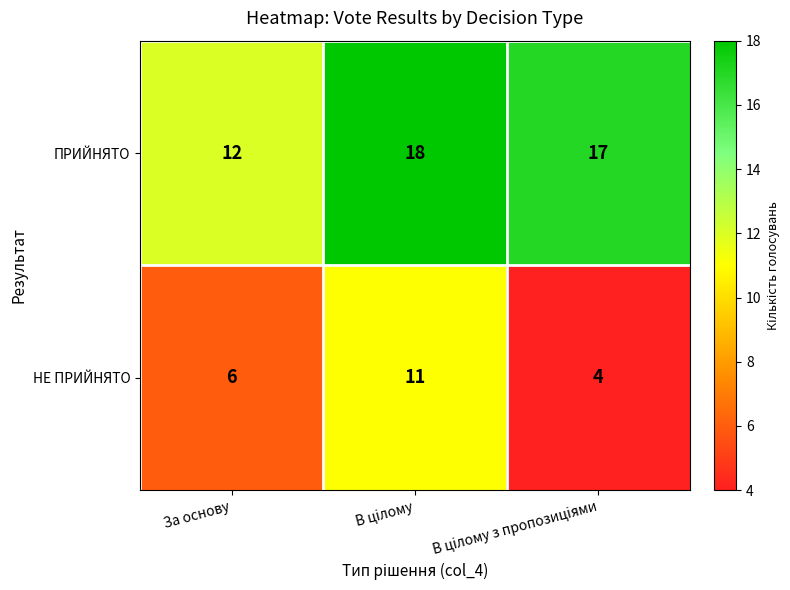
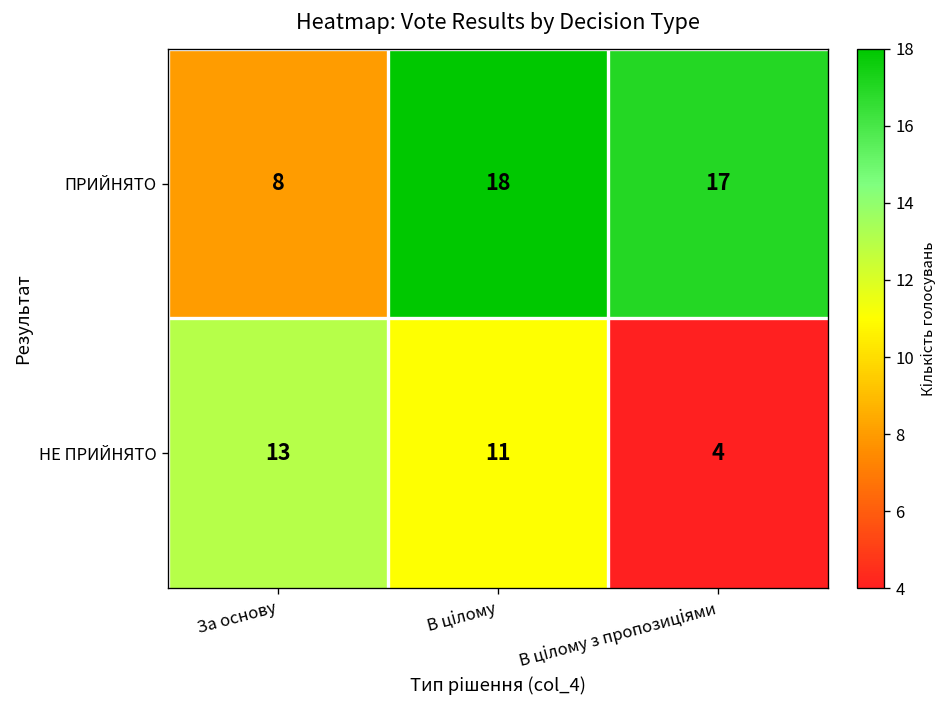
ПРИЙНЯТО, За основу: 12 -> 8
НЕ ПРИЙНЯТО, За основу: 6 -> 13
